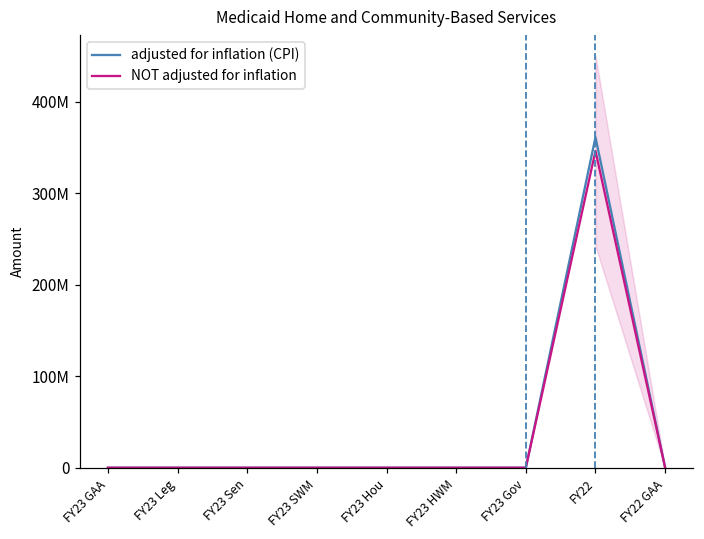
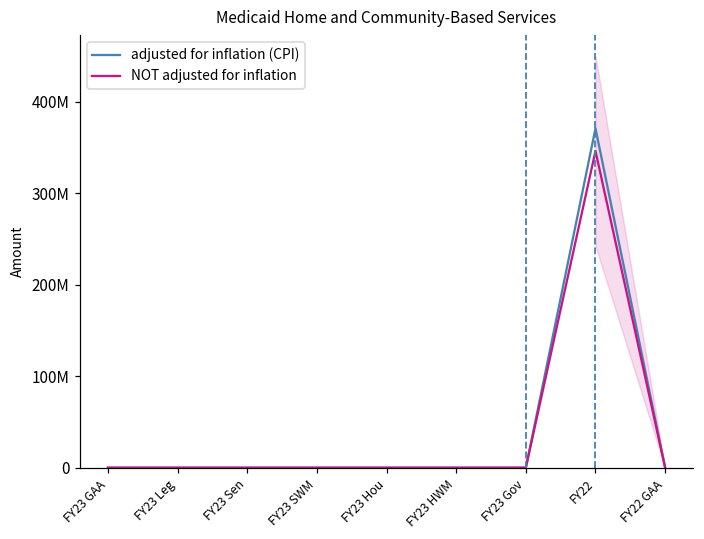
adjusted for inflation (CPI), FY22: 360000000 -> 370000000
